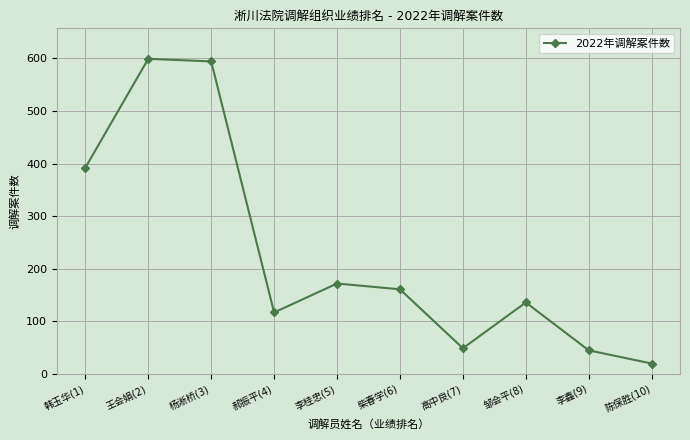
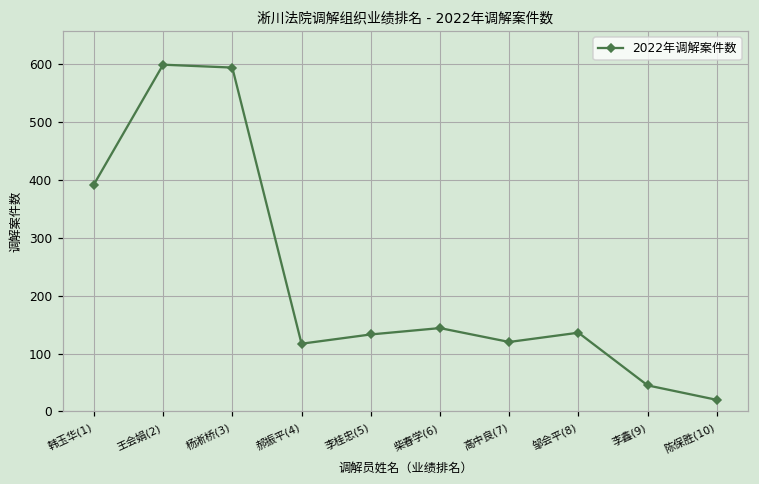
李桂忠(5): 170 -> 130
柴春学(6): 160 -> 140
高中良(7): 50 -> 120
